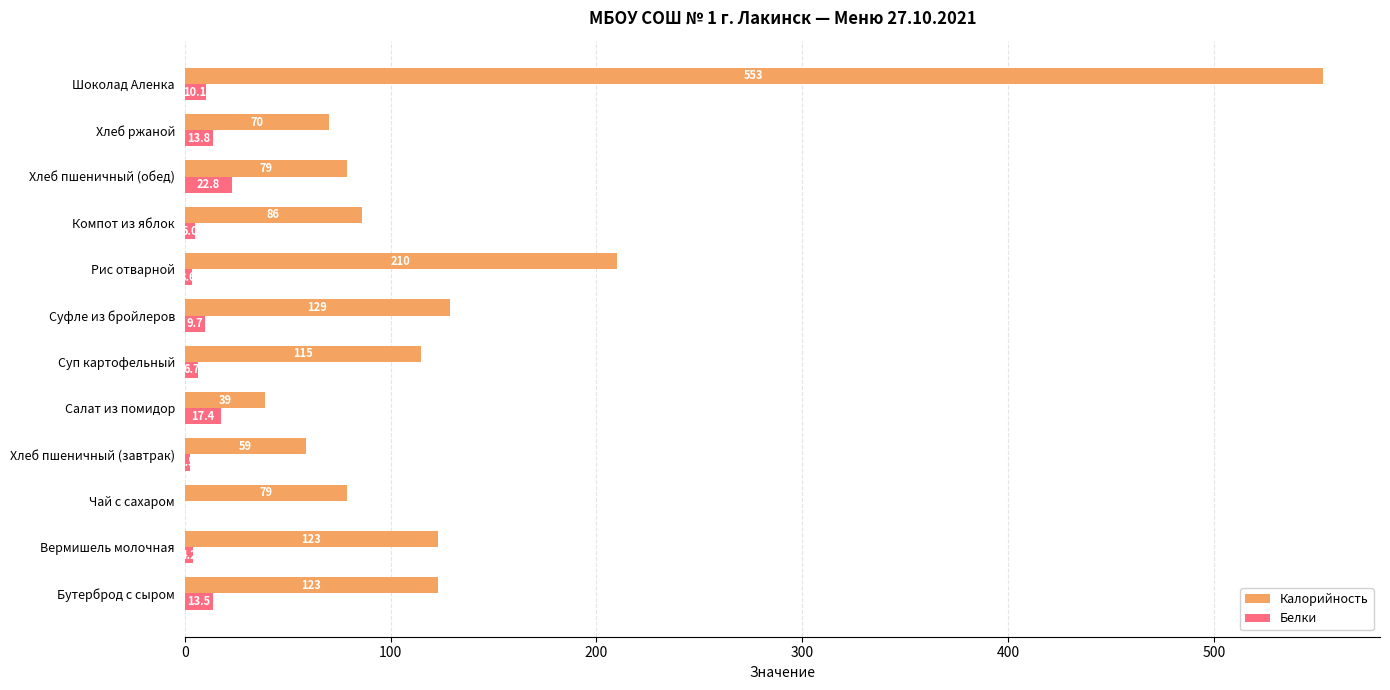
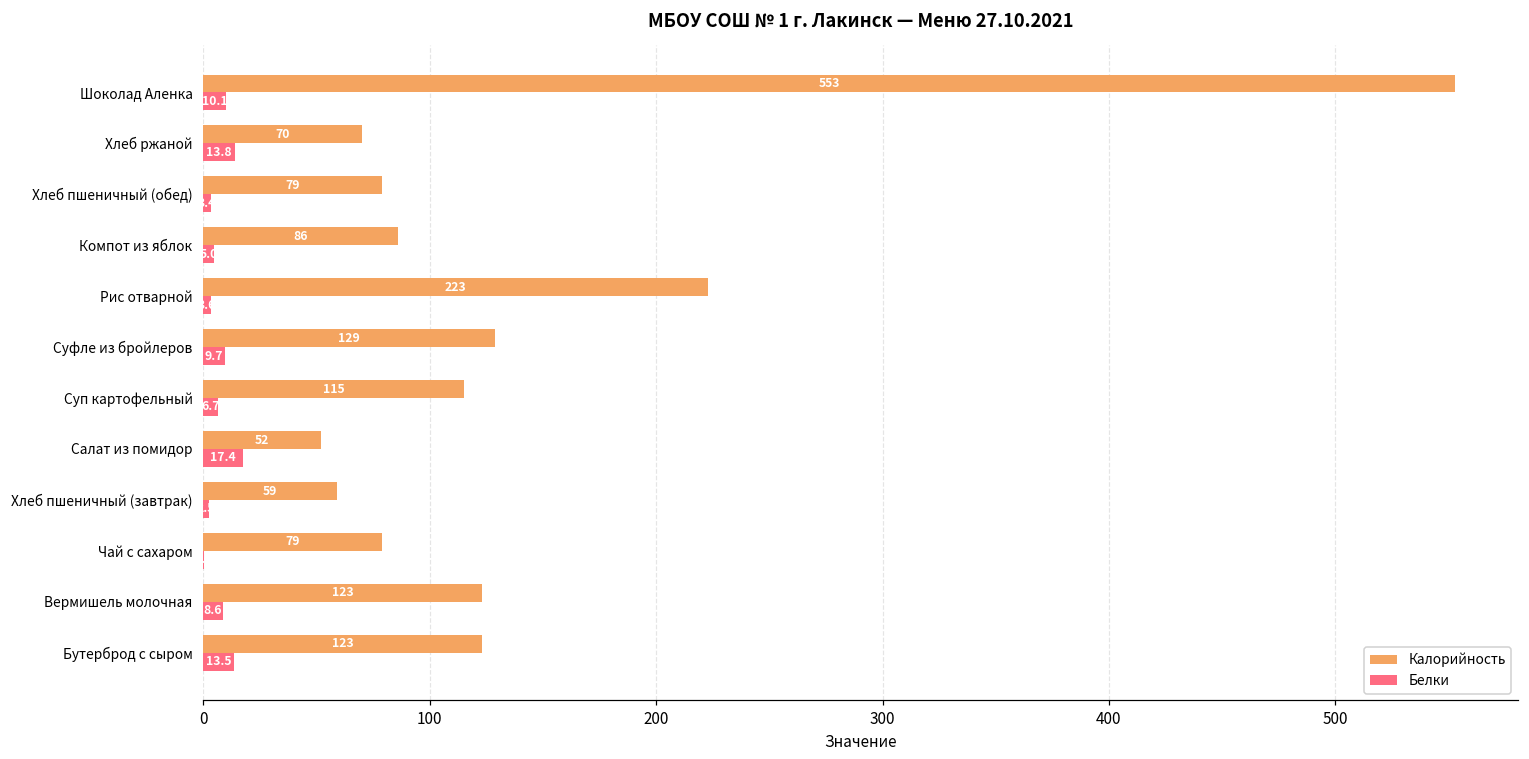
Белки, Хлеб пшеничный (обед): 23 -> 3
Калорийность, Рис отварной: 210 -> 223
Калорийность, Салат из помидор: 39 -> 52
Белки, Вермишель молочная: 4 -> 9
